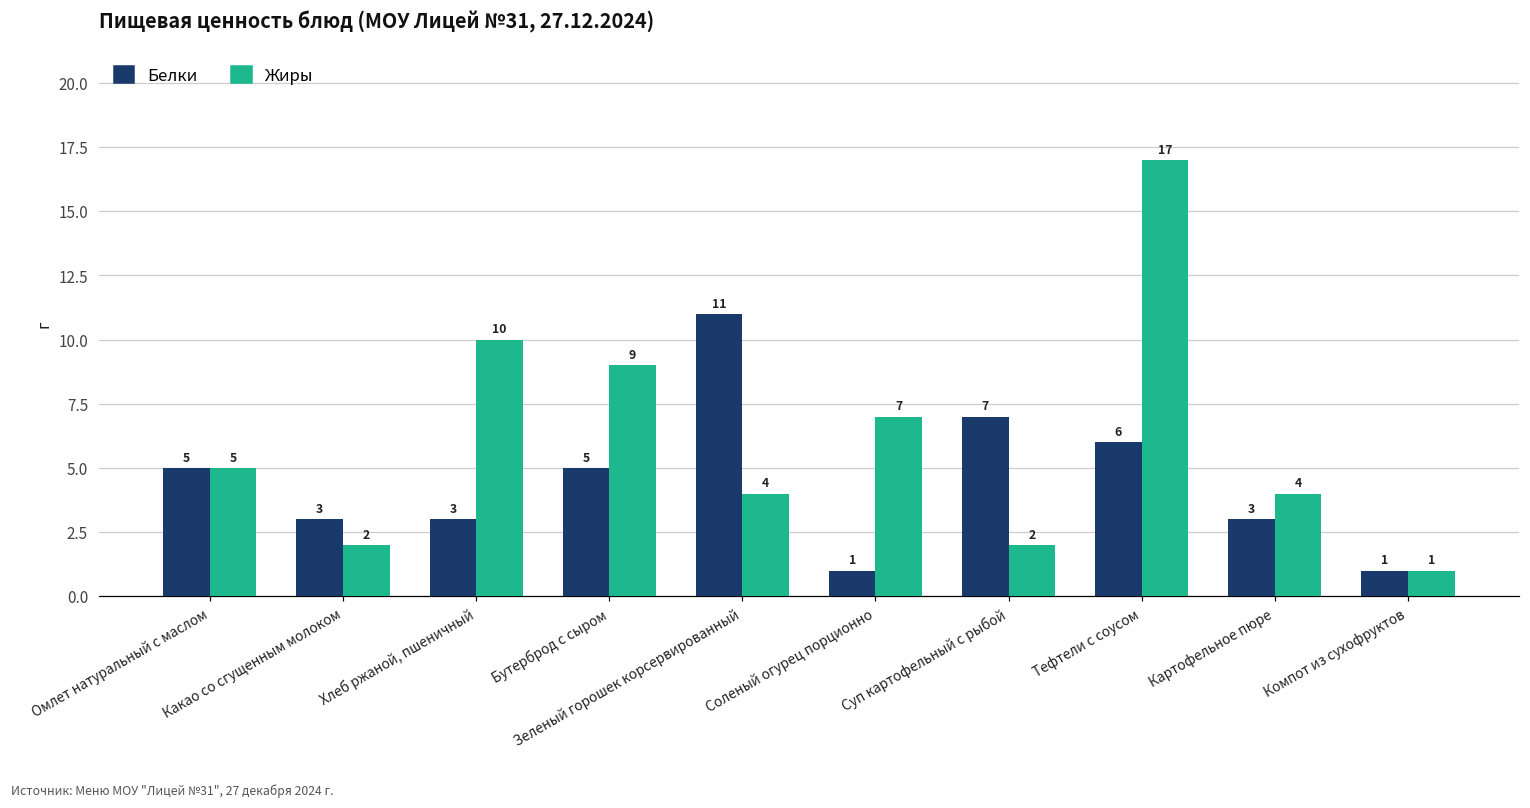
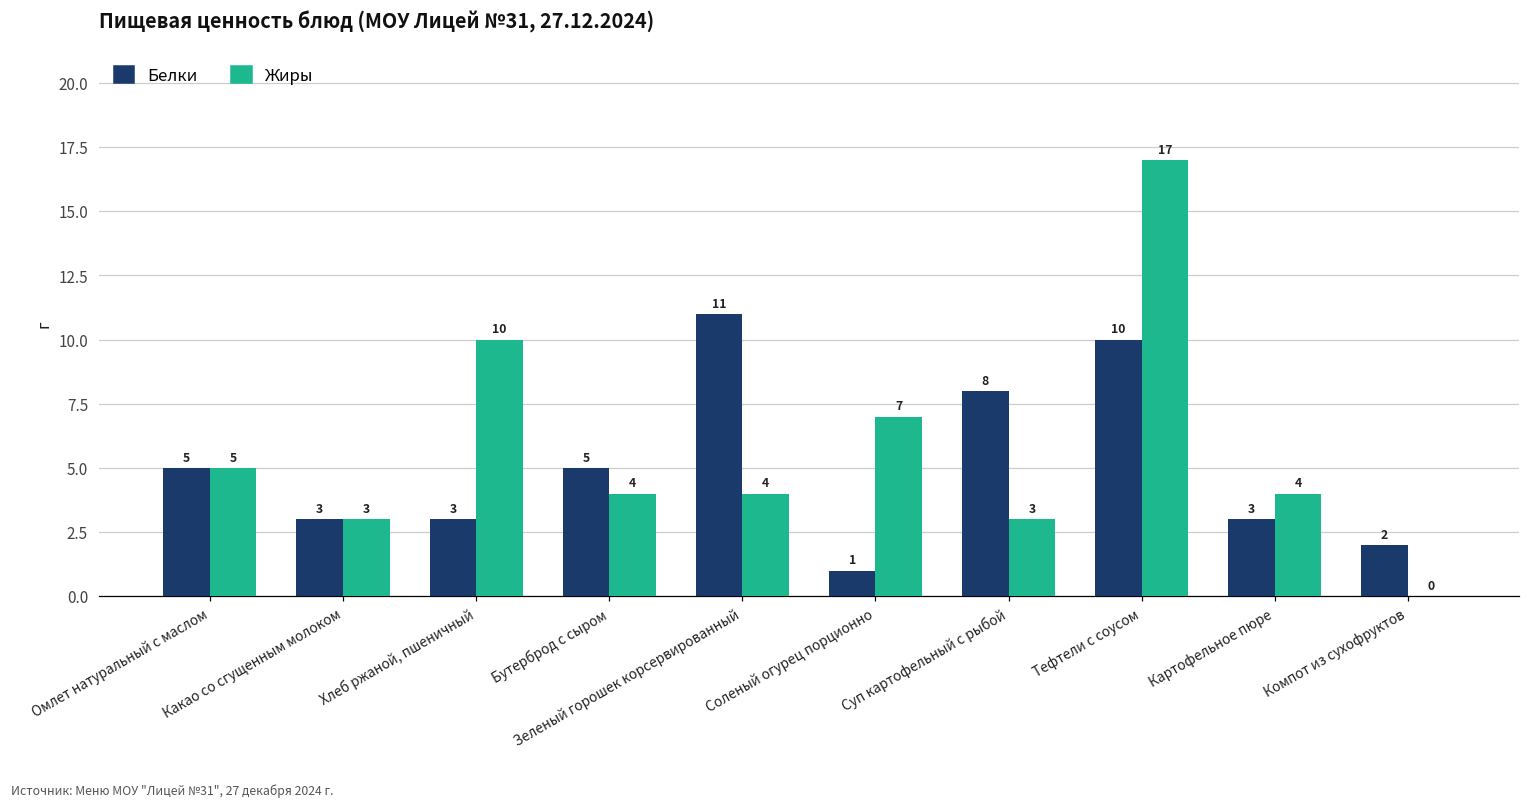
Жиры, Какао со сгущенным молоком: 2 -> 3
Жиры, Бутерброд с сыром: 9 -> 4
Белки, Суп картофельный с рыбой: 7 -> 8
Жиры, Суп картофельный с рыбой: 2 -> 3
Белки, Тефтели с соусом: 6 -> 10
Белки, Компот из сухофруктов: 1 -> 2
Жиры, Компот из сухофруктов: 1 -> 0
